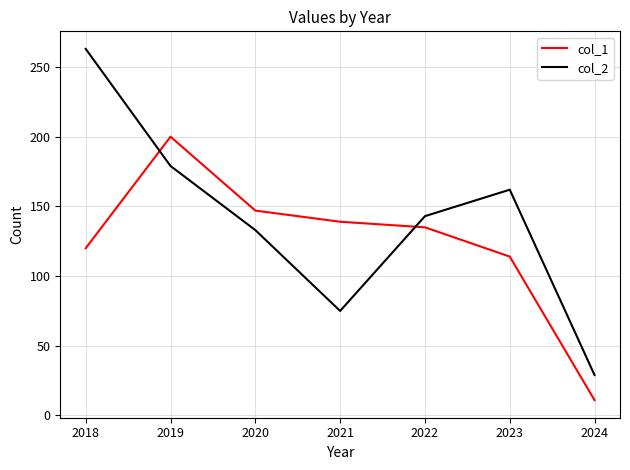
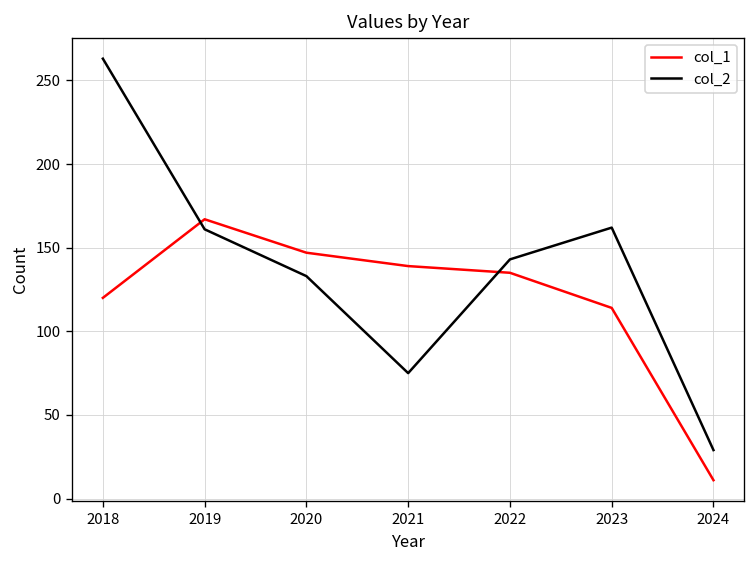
col_1, 2019: 200 -> 167
col_2, 2019: 179 -> 161
